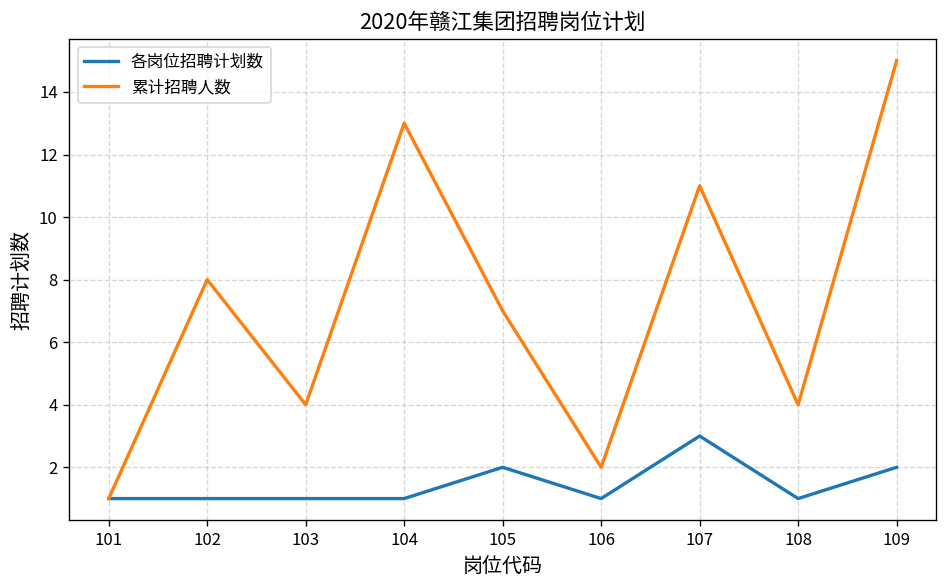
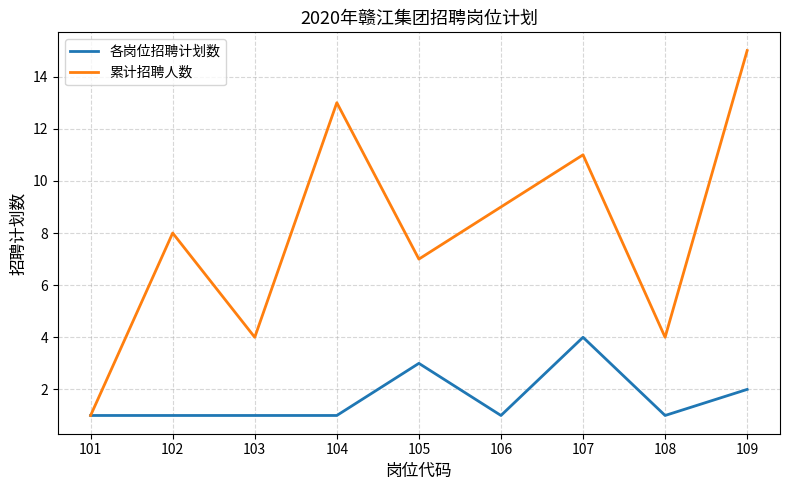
各岗位招聘计划数, 105: 2 -> 3
累计招聘人数, 106: 2 -> 9
各岗位招聘计划数, 107: 3 -> 4
